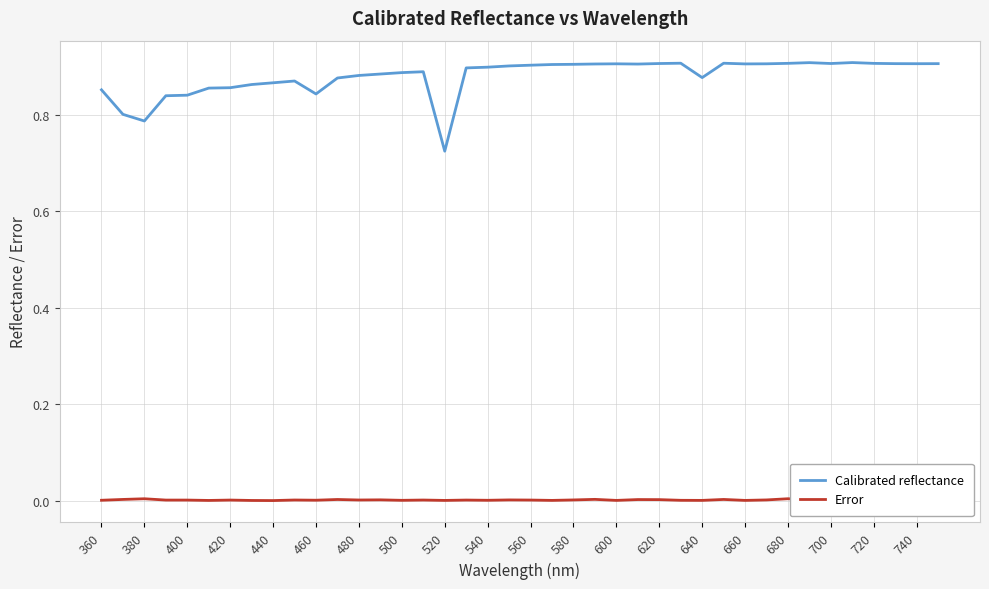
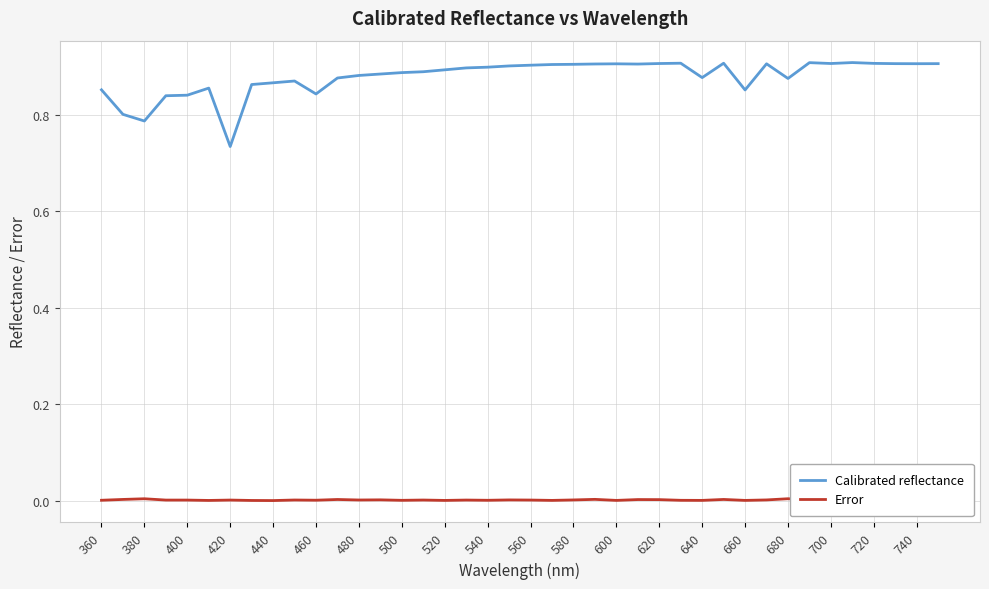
Calibrated reflectance, 420: 0.86 -> 0.73
Calibrated reflectance, 520: 0.72 -> 0.89
Calibrated reflectance, 660: 0.91 -> 0.85
Calibrated reflectance, 680: 0.91 -> 0.88
